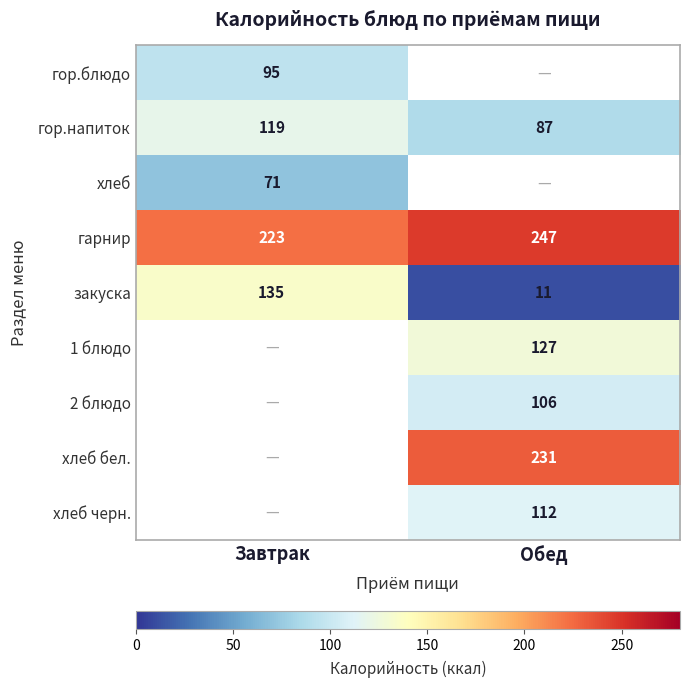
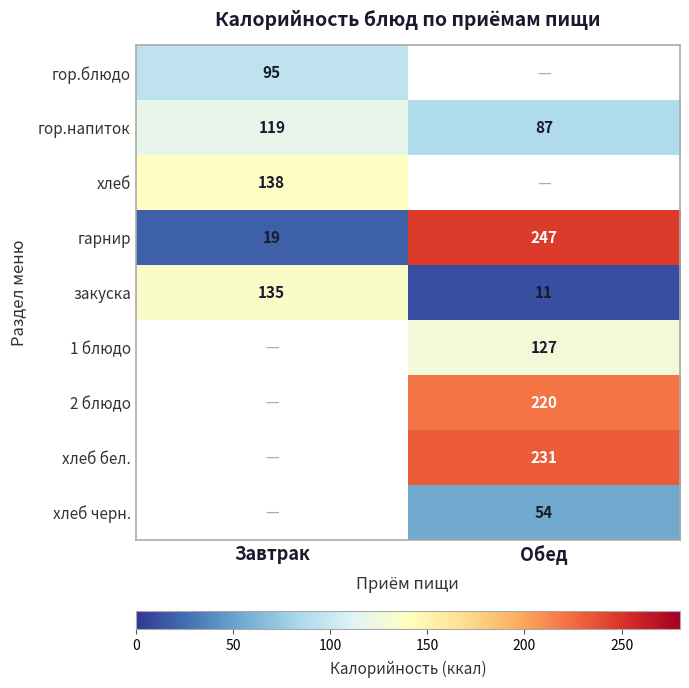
хлеб, Завтрак: 71 -> 138
гарнир, Завтрак: 223 -> 19
2 блюдо, Обед: 106 -> 220
хлеб черн., Обед: 112 -> 54
